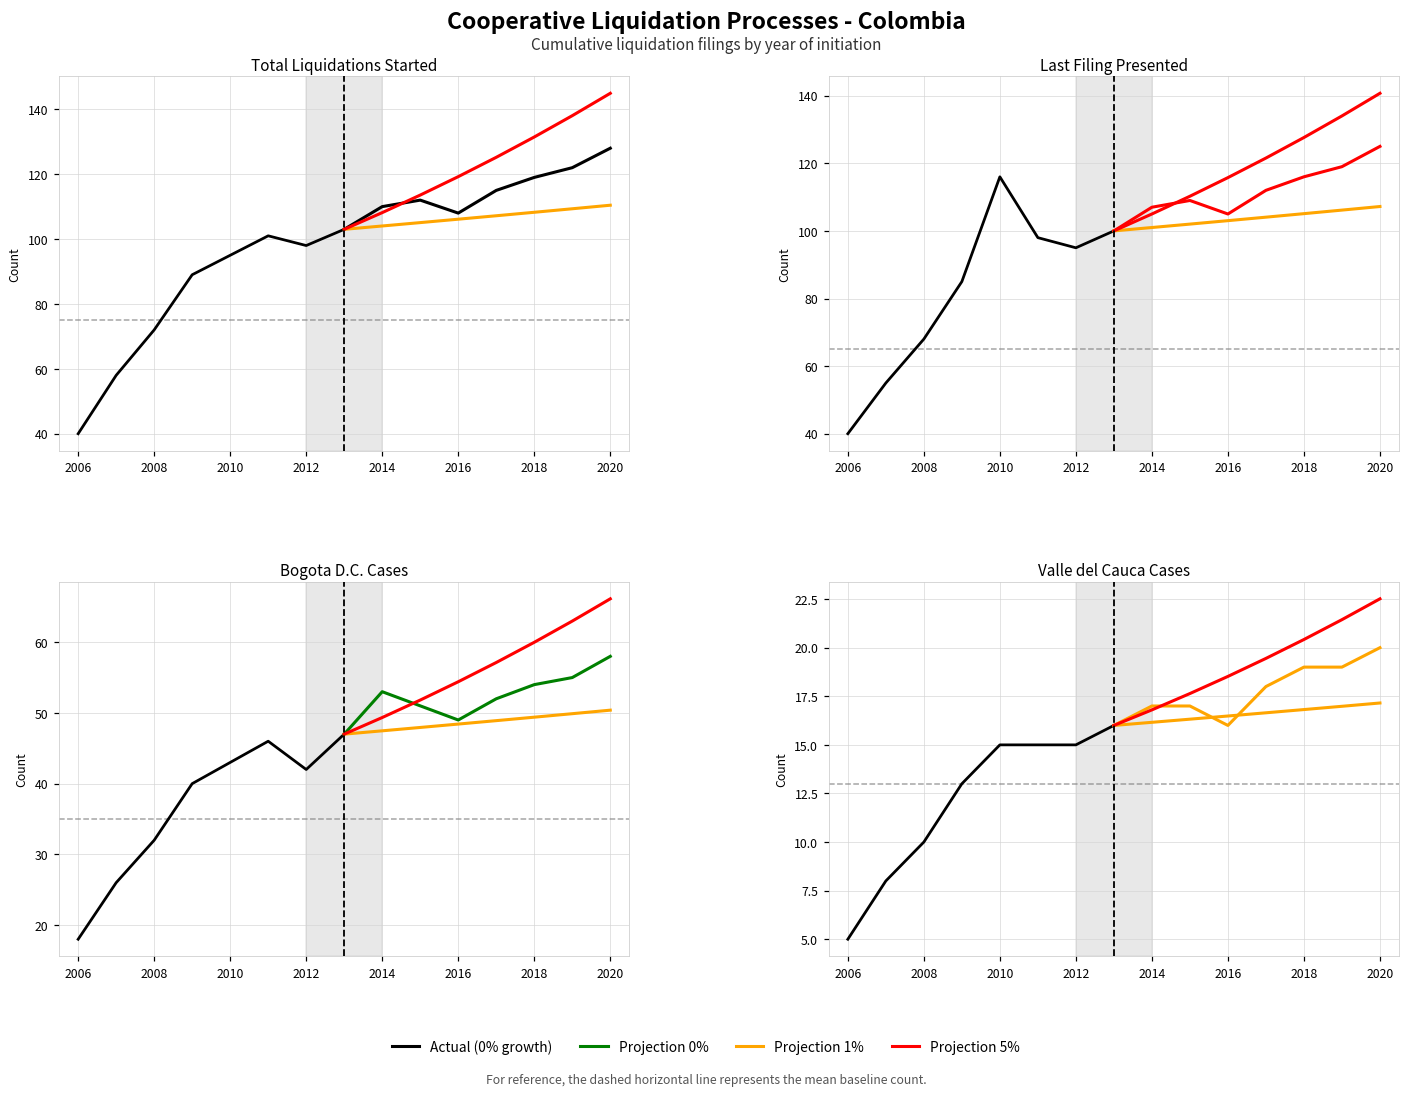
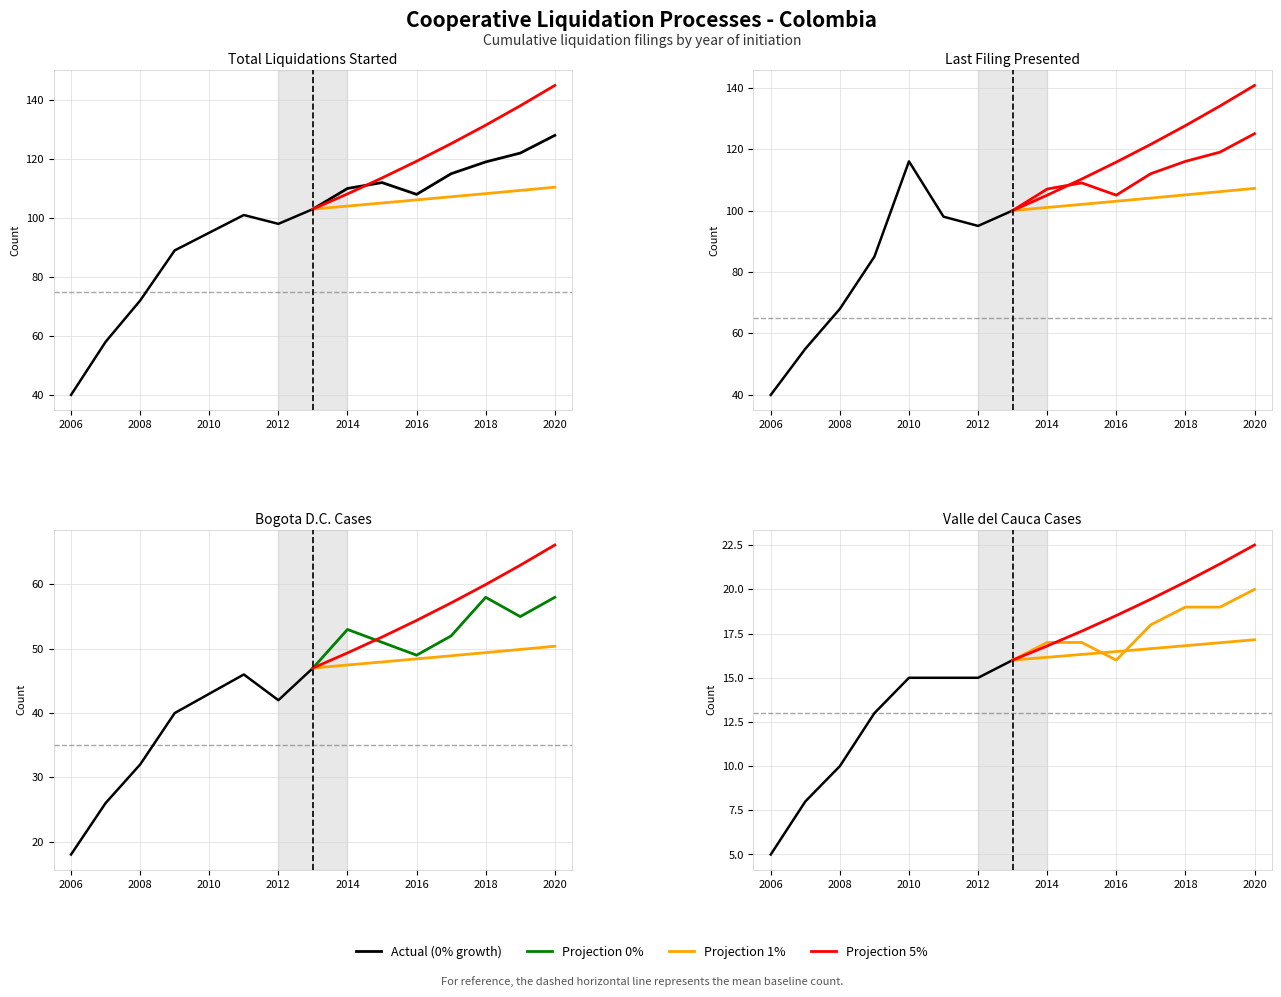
Bogota D.C. Cases, Projection 0%, 2018: 54 -> 58
